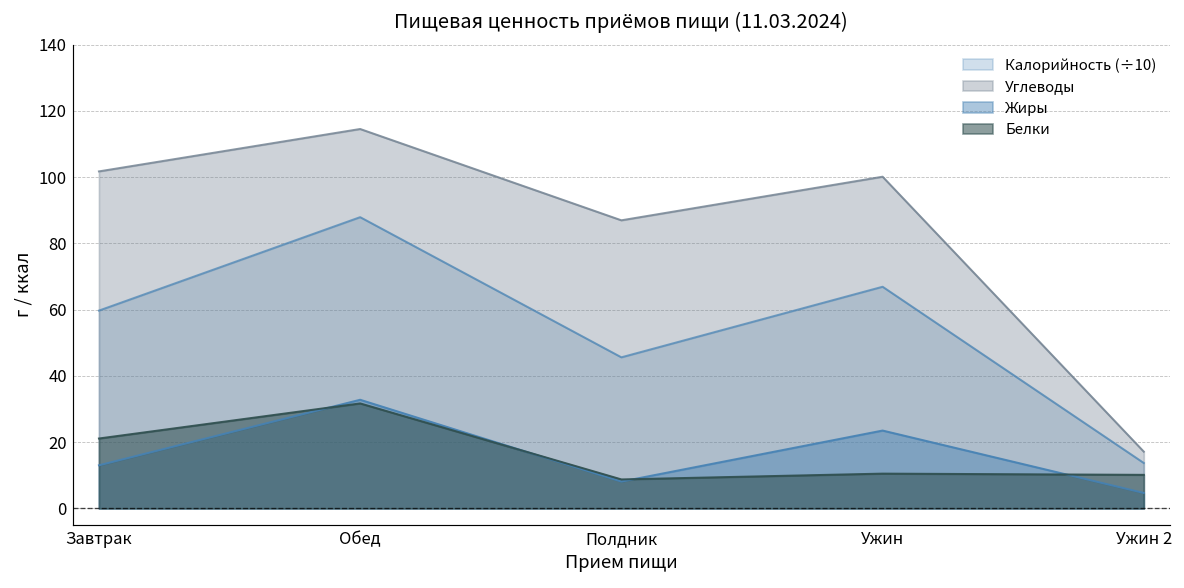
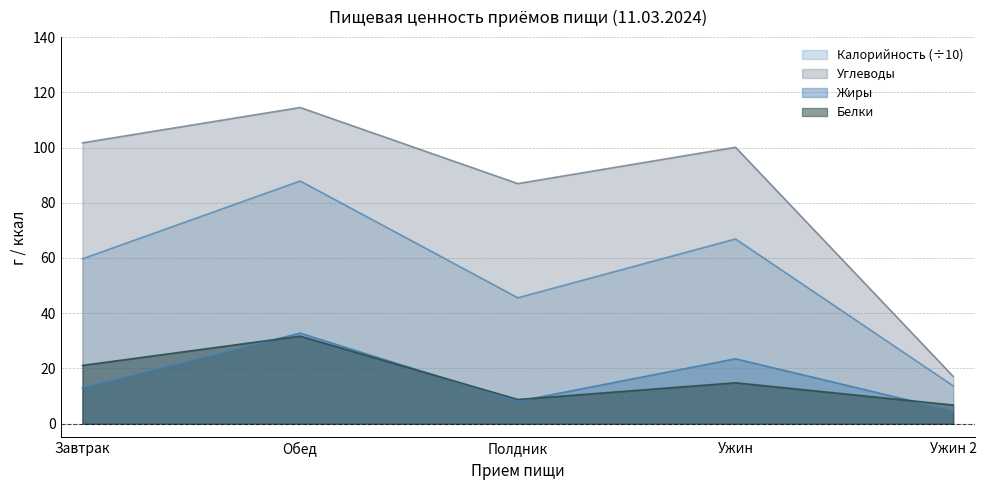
Белки, Ужин: 11 -> 15
Белки, Ужин 2: 10 -> 7
